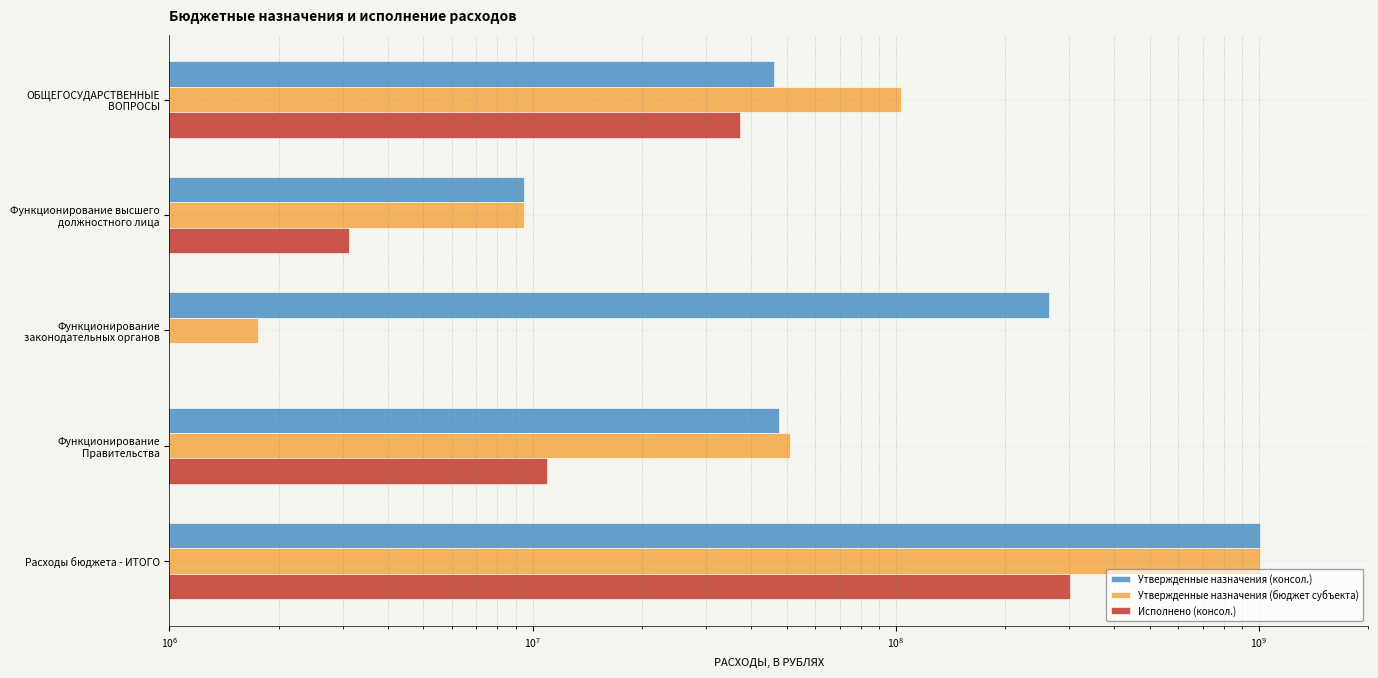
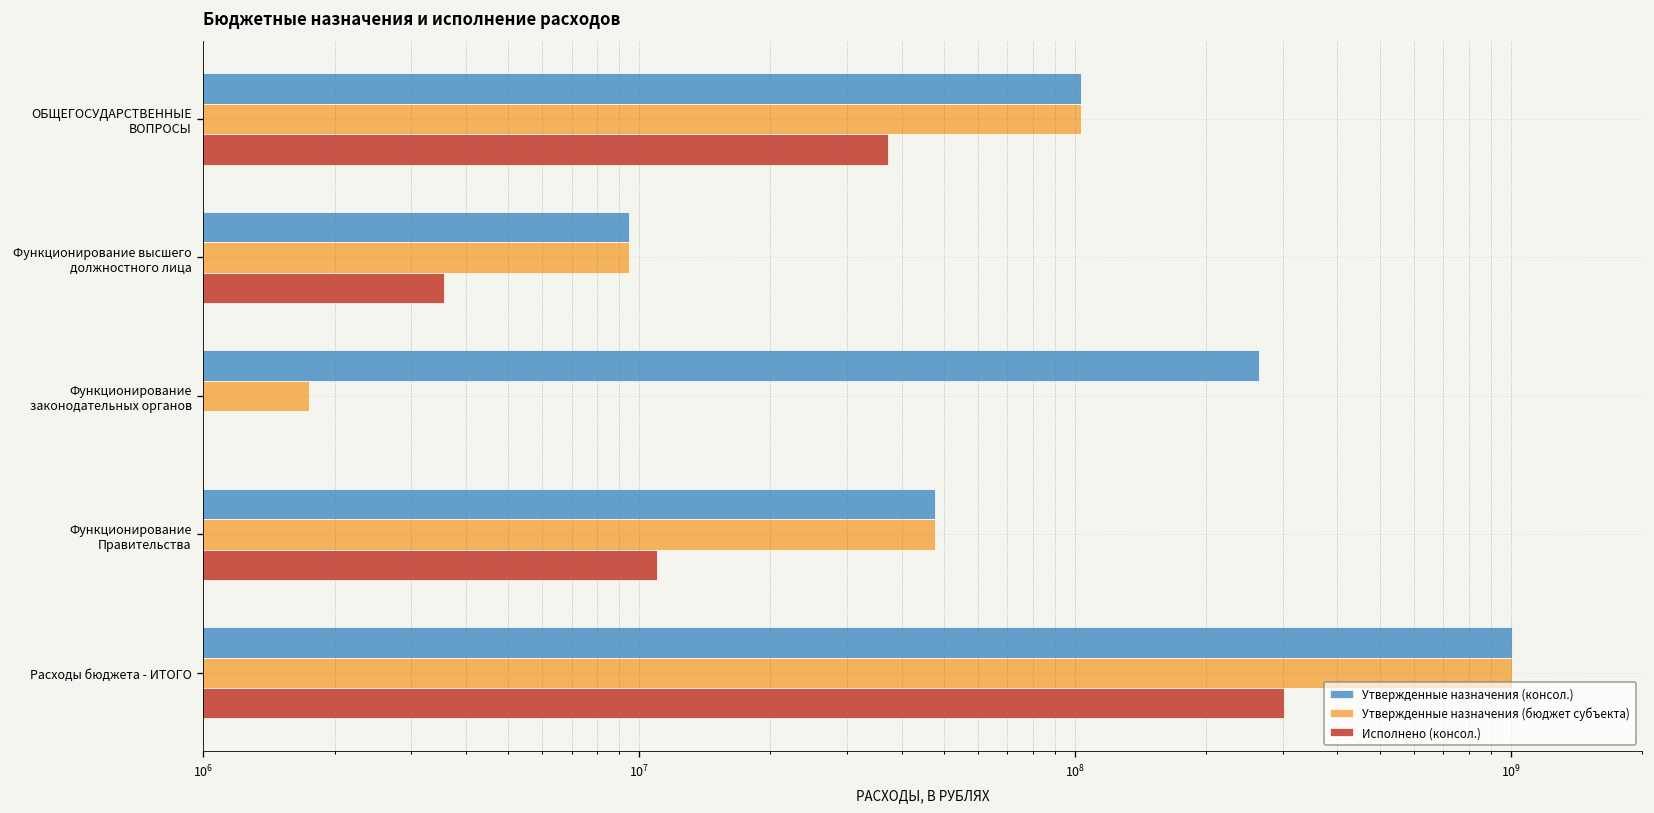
Утвержденные назначения (консол.), ОБЩЕГОСУДАРСТВЕННЫЕ ВОПРОСЫ: 46000000 -> 103000000
Исполнено (консол.), Функционирование высшего должностного лица: 3100000 -> 3600000
Утвержденные назначения (бюджет субъекта), Функционирование Правительства: 51000000 -> 48000000
